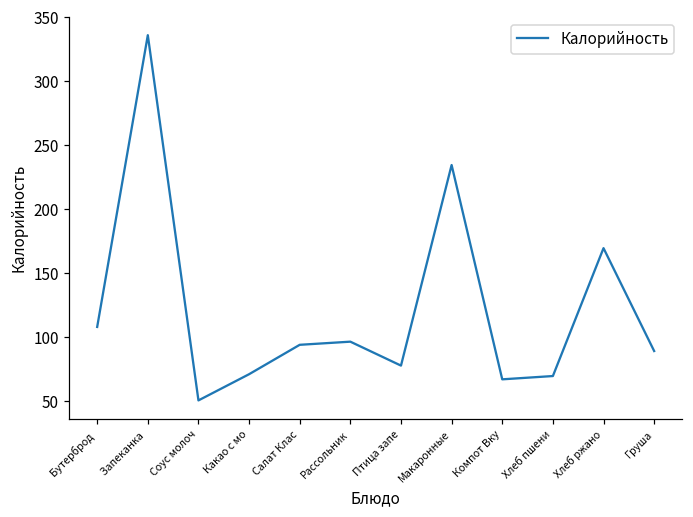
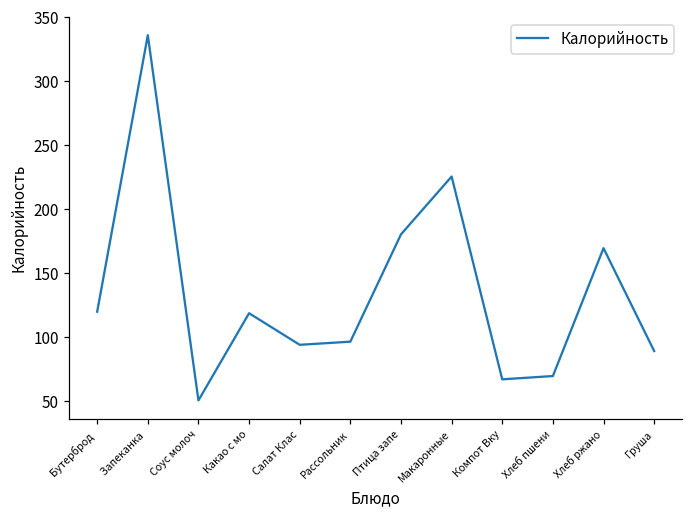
Бутерброд: 108 -> 120
Какао с мо: 71 -> 119
Птица запе: 78 -> 180
Макаронные: 235 -> 226
